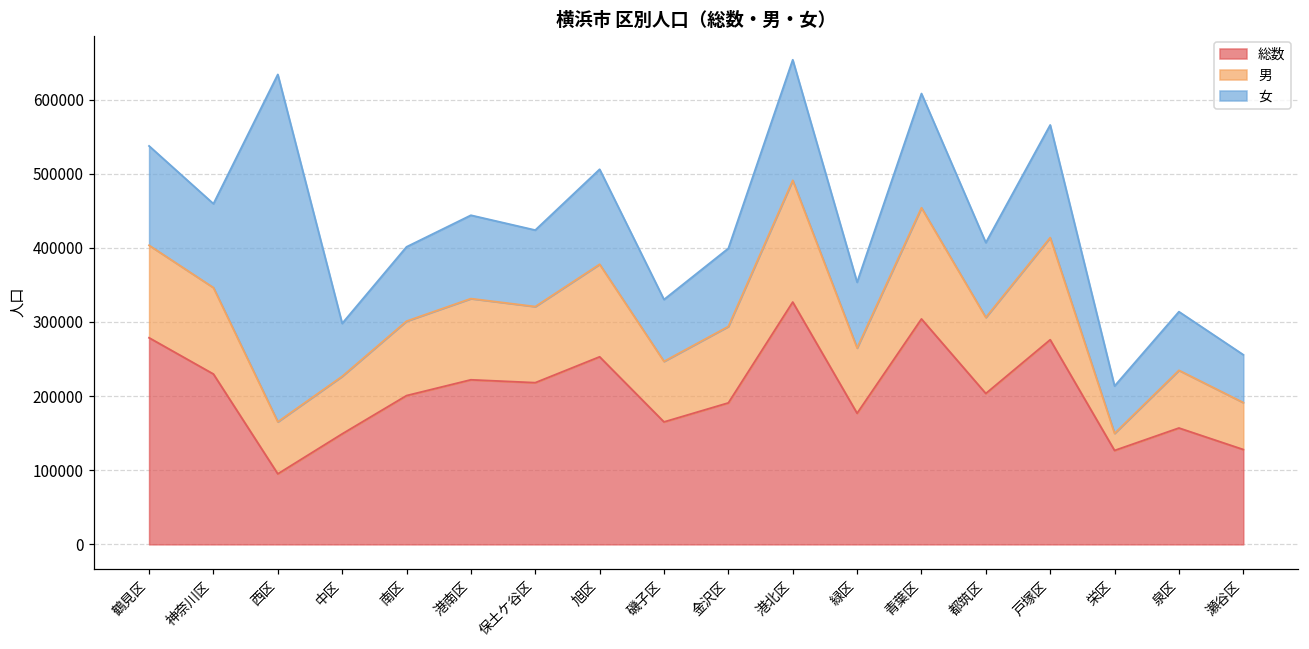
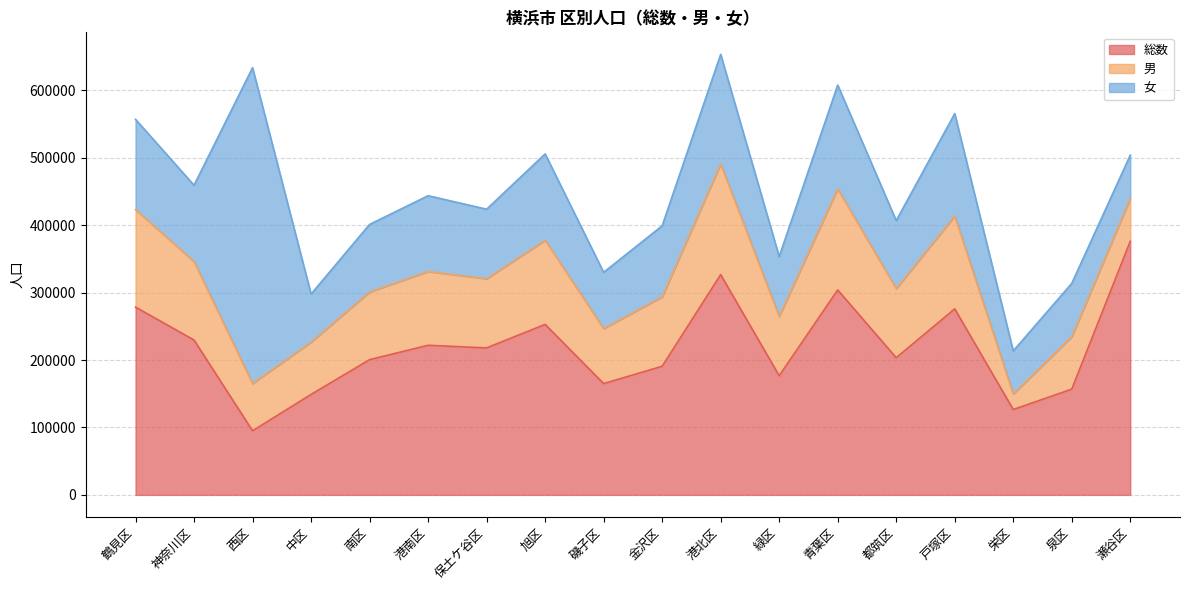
男, 鶴見区: 120000 -> 140000
総数, 瀬谷区: 130000 -> 380000
